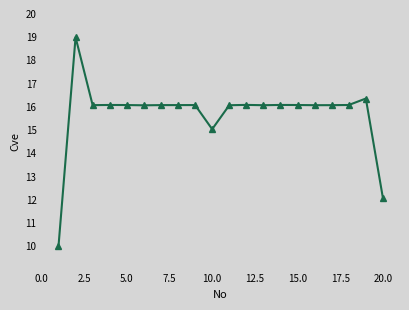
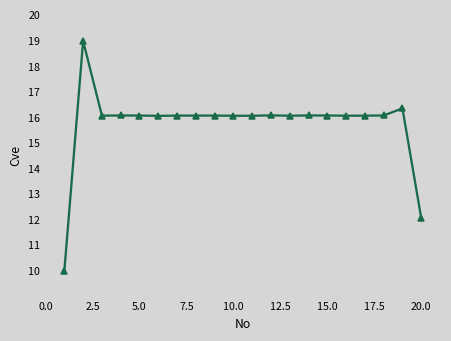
10.0: 15.0 -> 16.1
